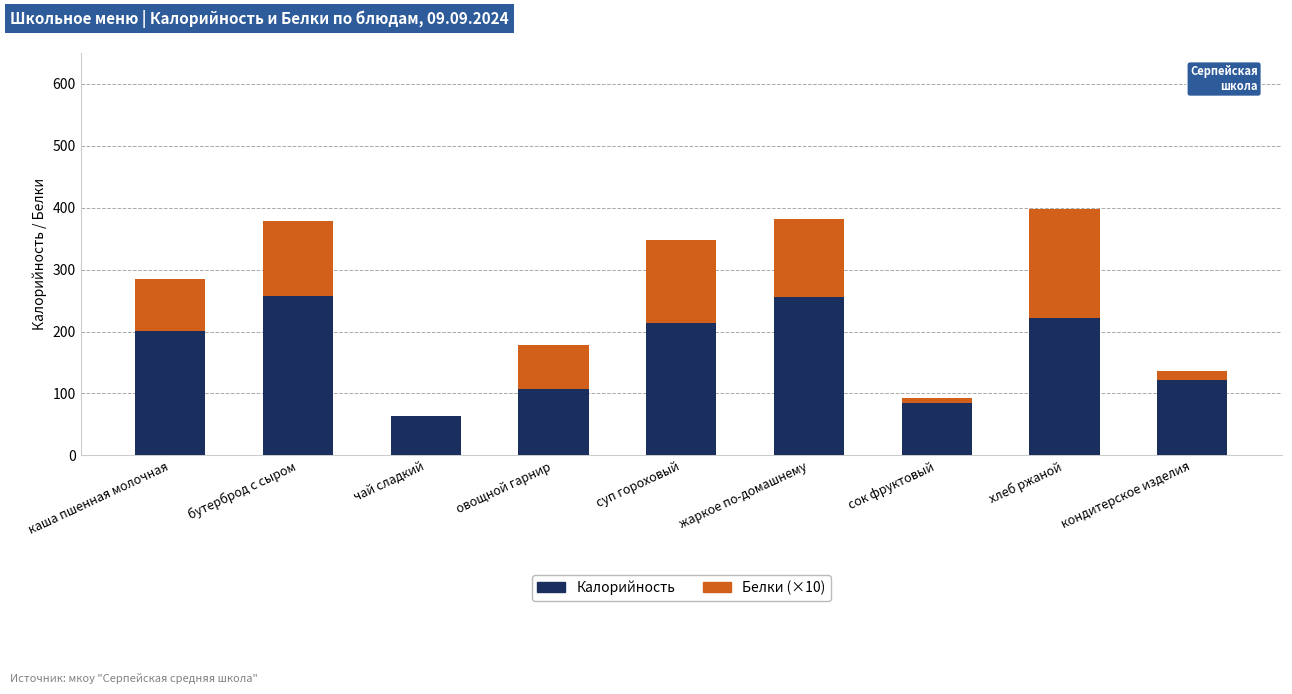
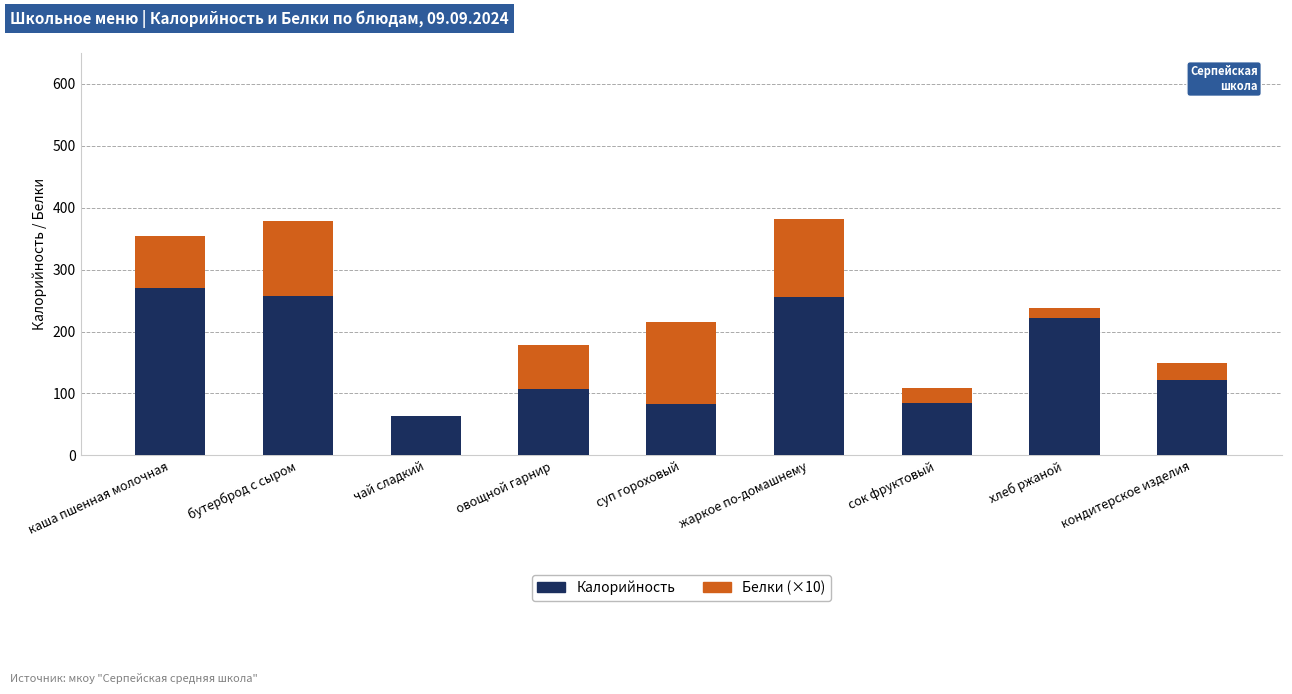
Калорийность, каша пшенная молочная: 200 -> 270
Калорийность, суп гороховый: 210 -> 80
Белки (×10), сок фруктовый: 10 -> 30
Белки (×10), хлеб ржаной: 180 -> 20
Белки (×10), кондитерское изделия: 20 -> 30
